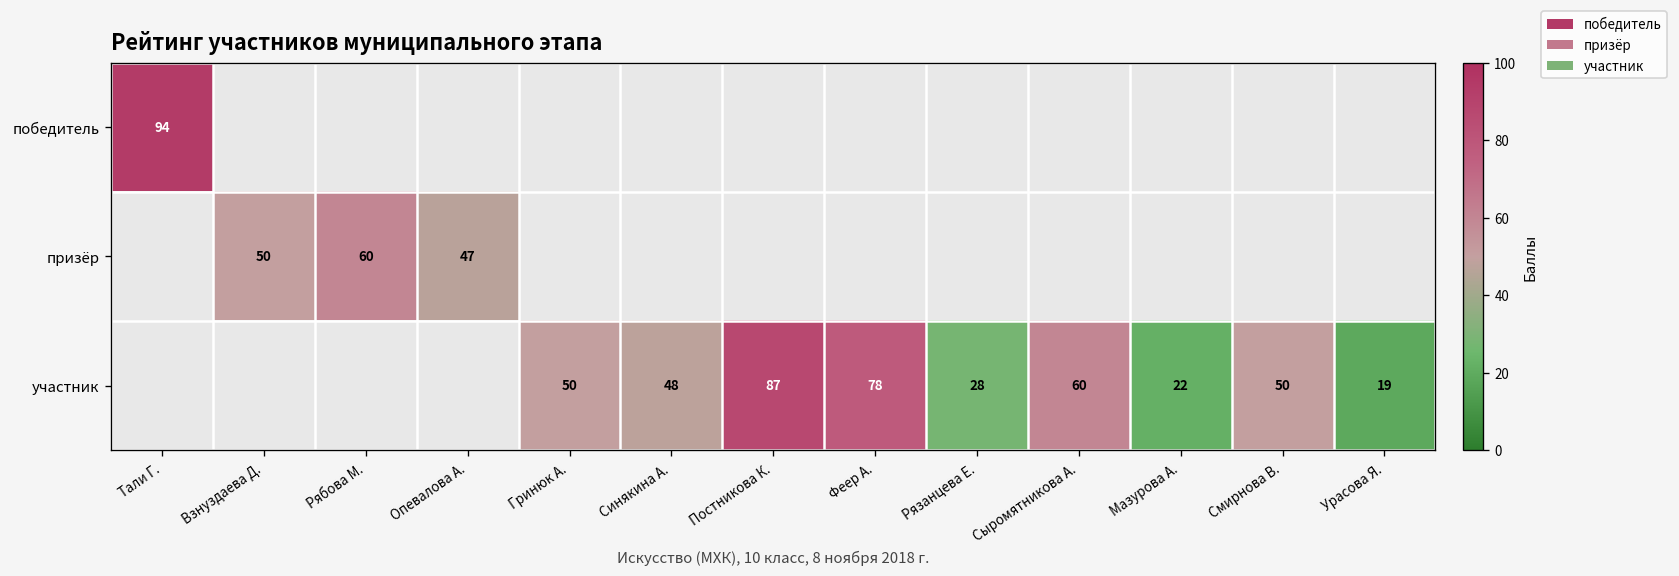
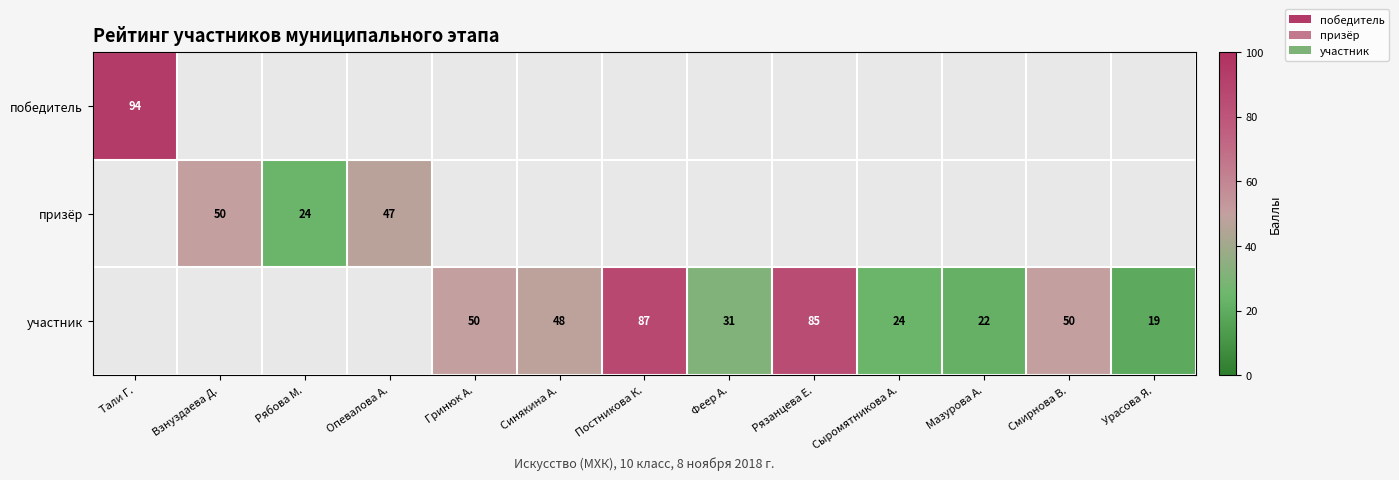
призёр, Рябова М.: 60 -> 24
участник, Феер А.: 78 -> 31
участник, Рязанцева Е.: 28 -> 85
участник, Сыромятникова А.: 60 -> 24
